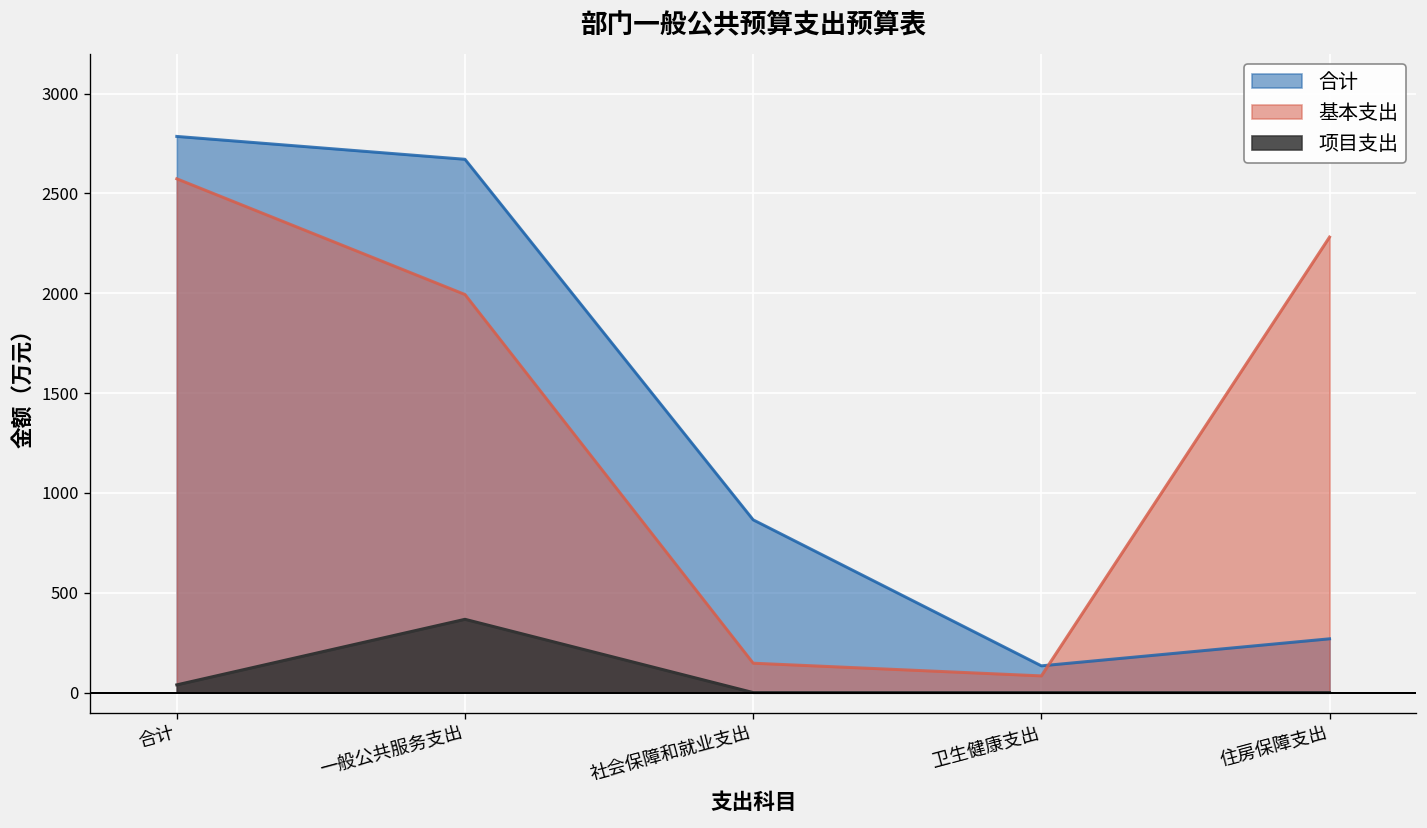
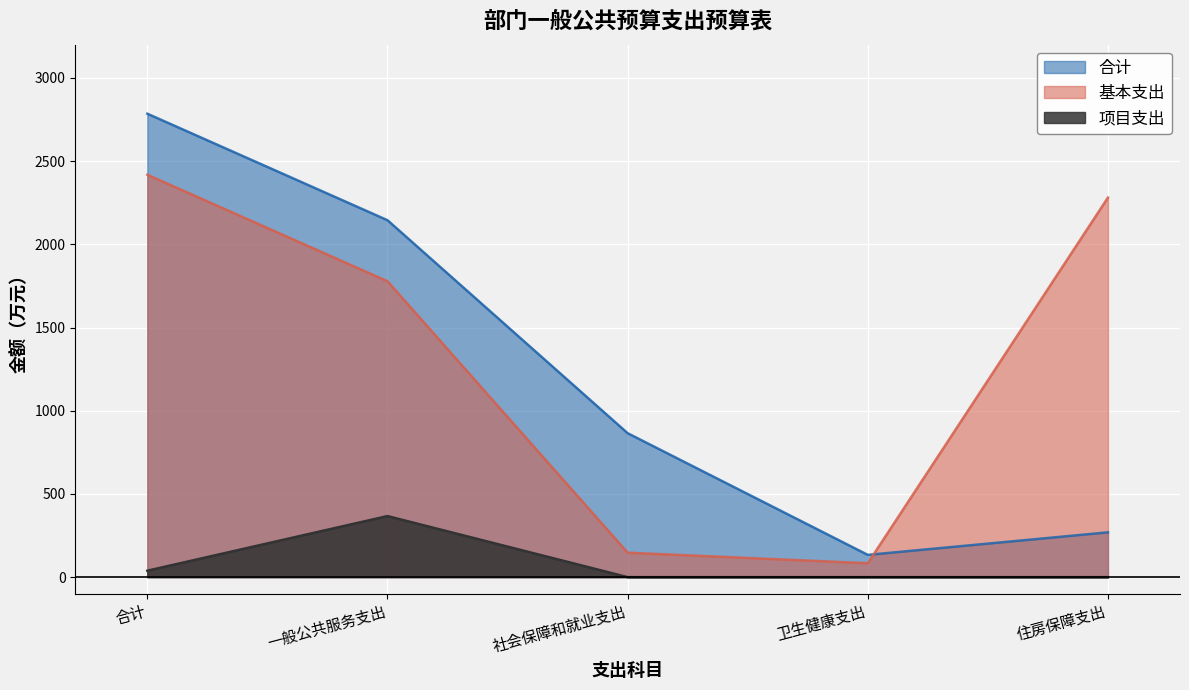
基本支出, 合计: 2570 -> 2420
合计, 一般公共服务支出: 2670 -> 2150
基本支出, 一般公共服务支出: 1990 -> 1780
